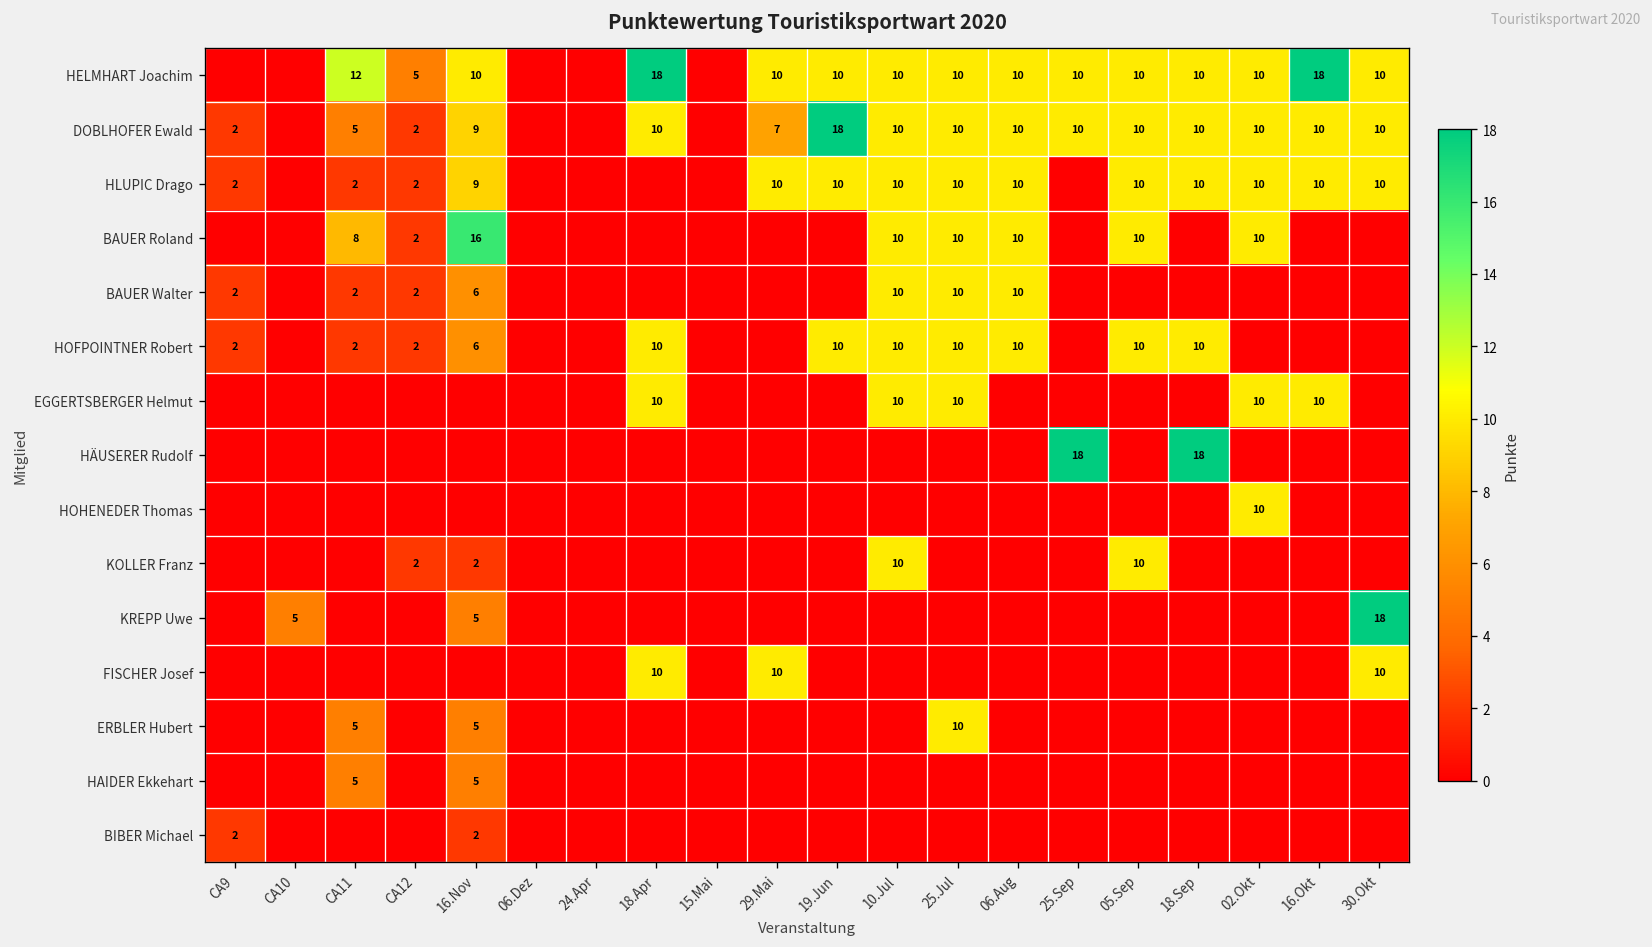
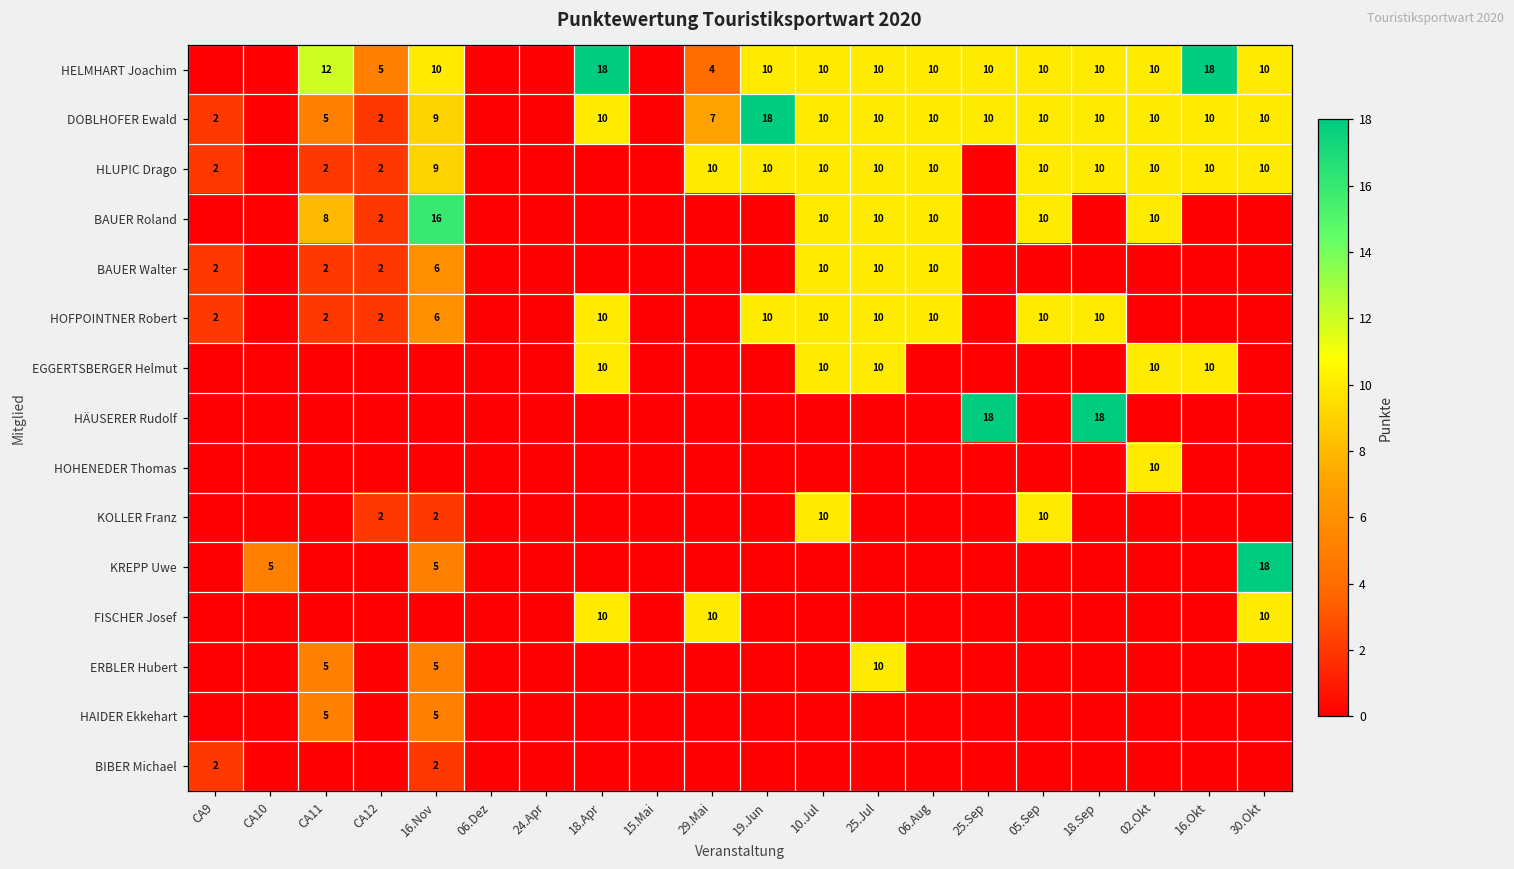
HELMHART Joachim, 29.Mai: 10 -> 4
